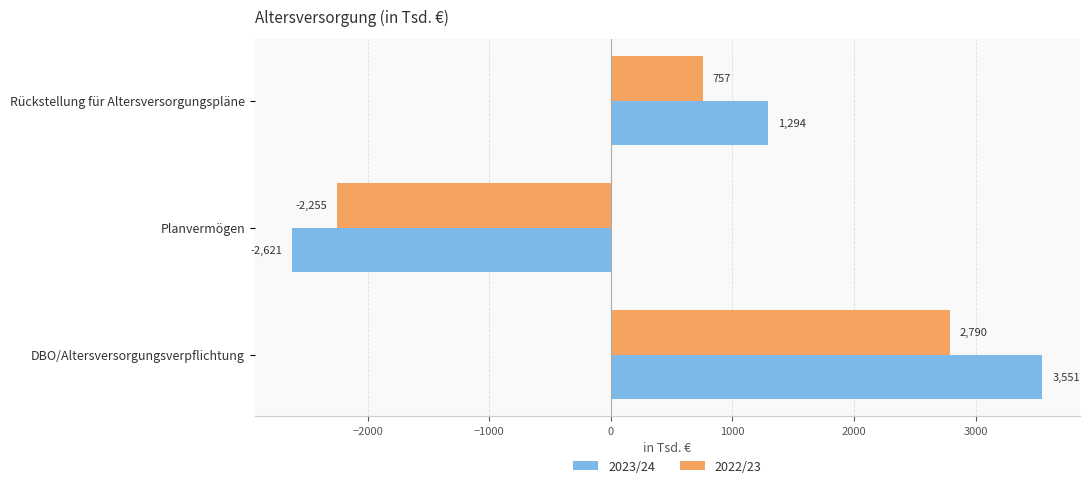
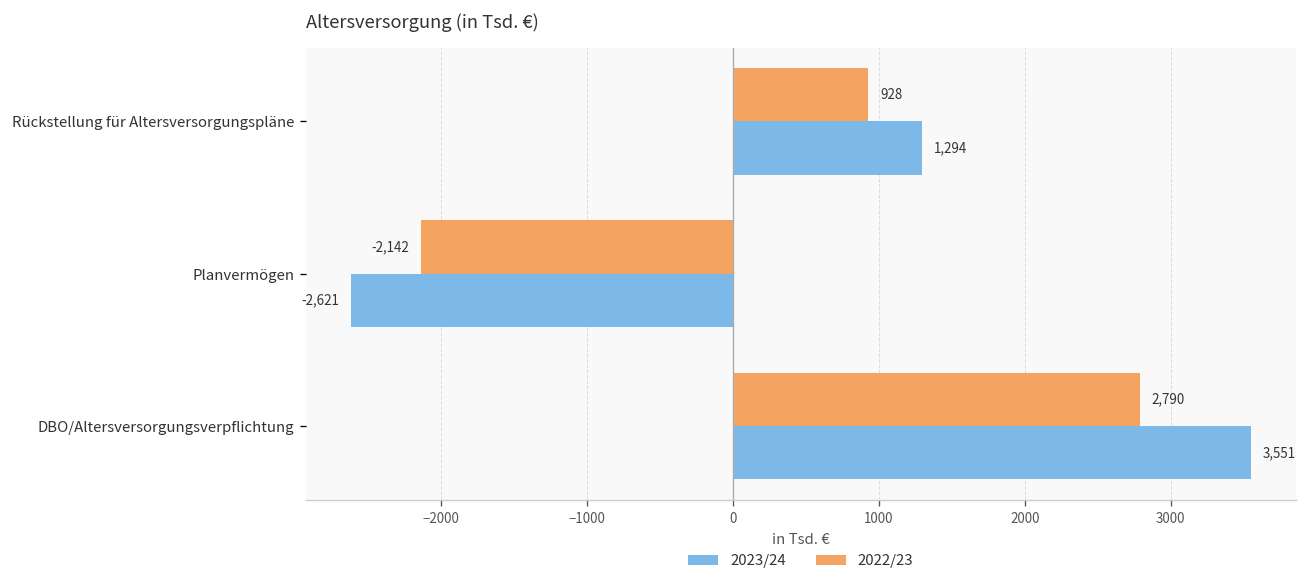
2022/23, Rückstellung für Altersversorgungspläne: 757 -> 928
2022/23, Planvermögen: -2,255 -> -2,142
